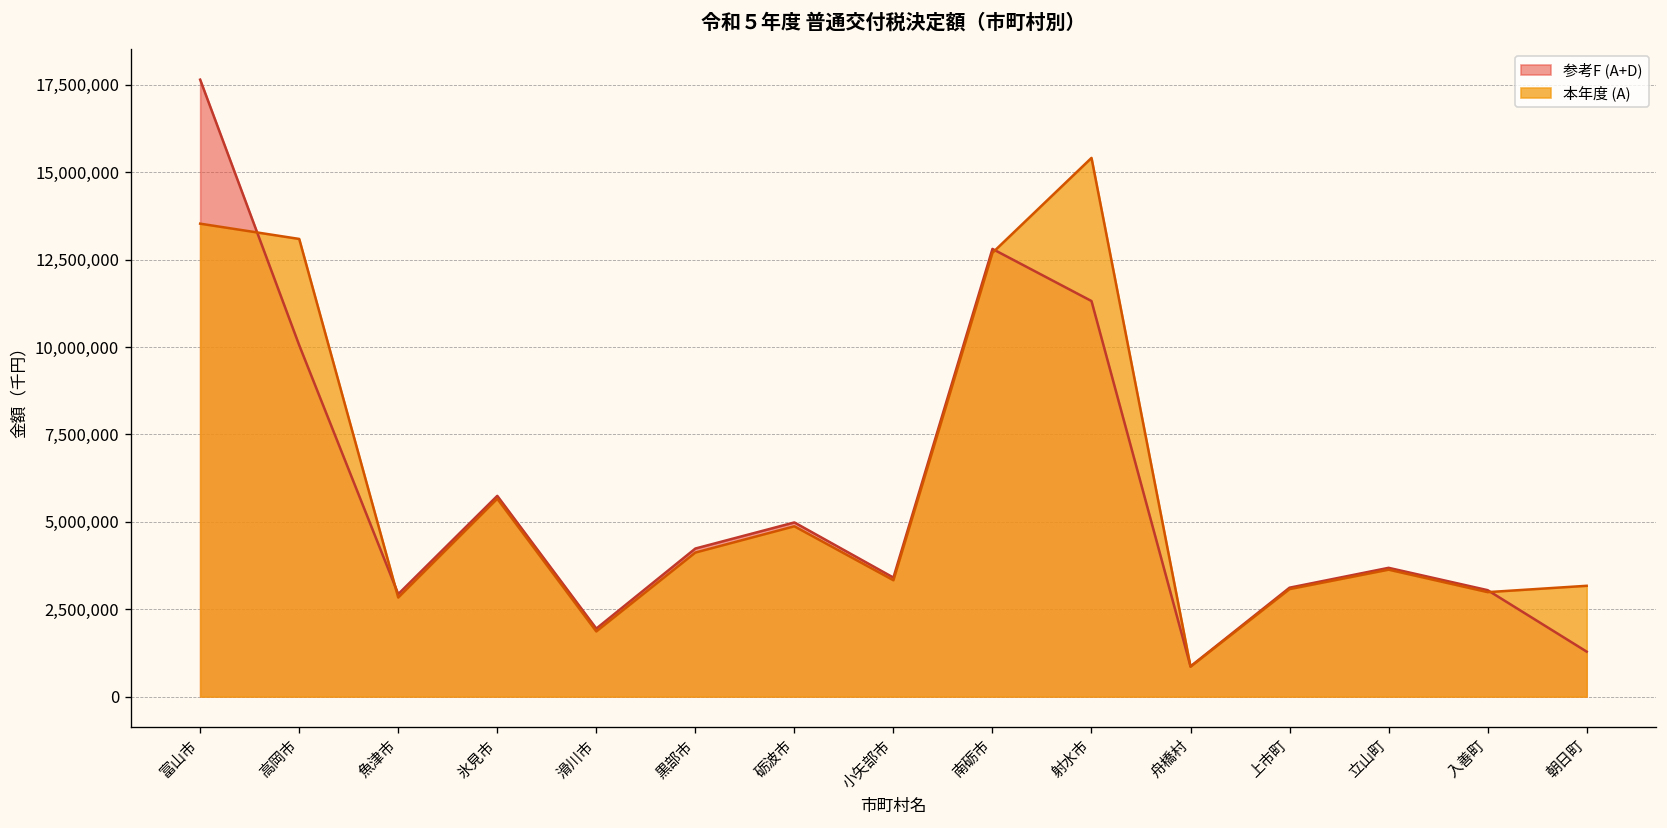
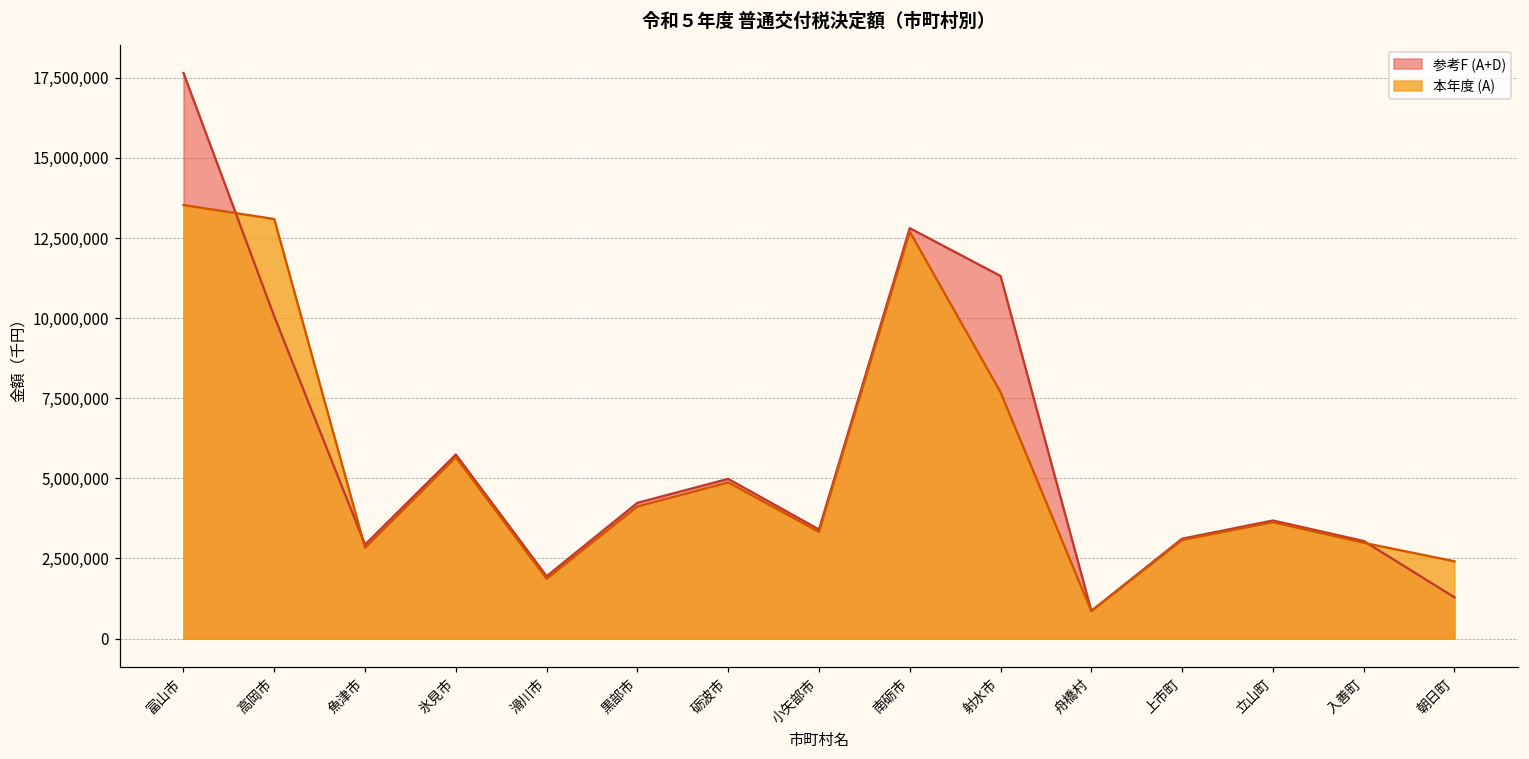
本年度 (A), 射水市: 15,400,000 -> 7,700,000
本年度 (A), 朝日町: 3,200,000 -> 2,400,000
